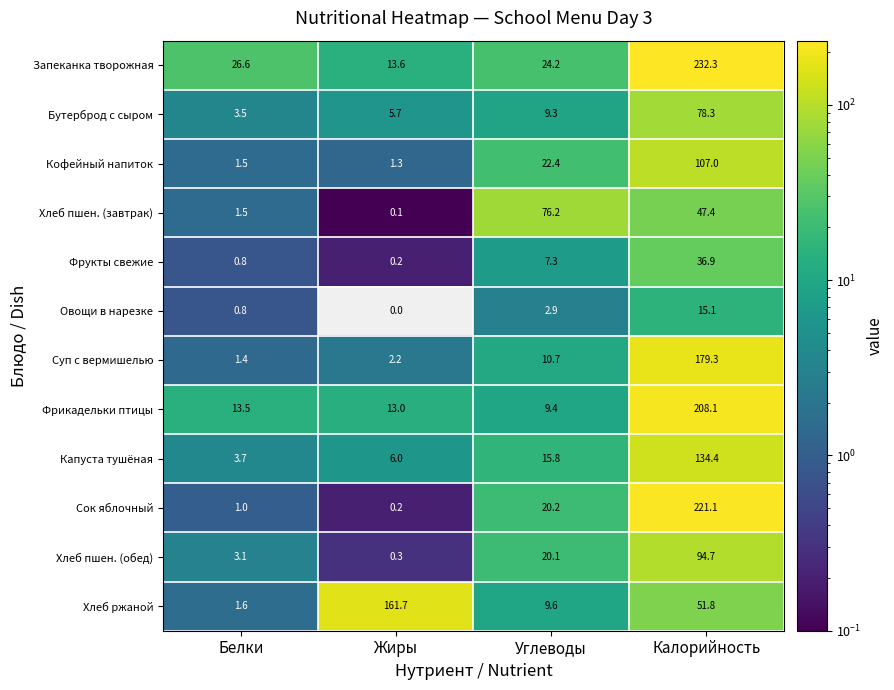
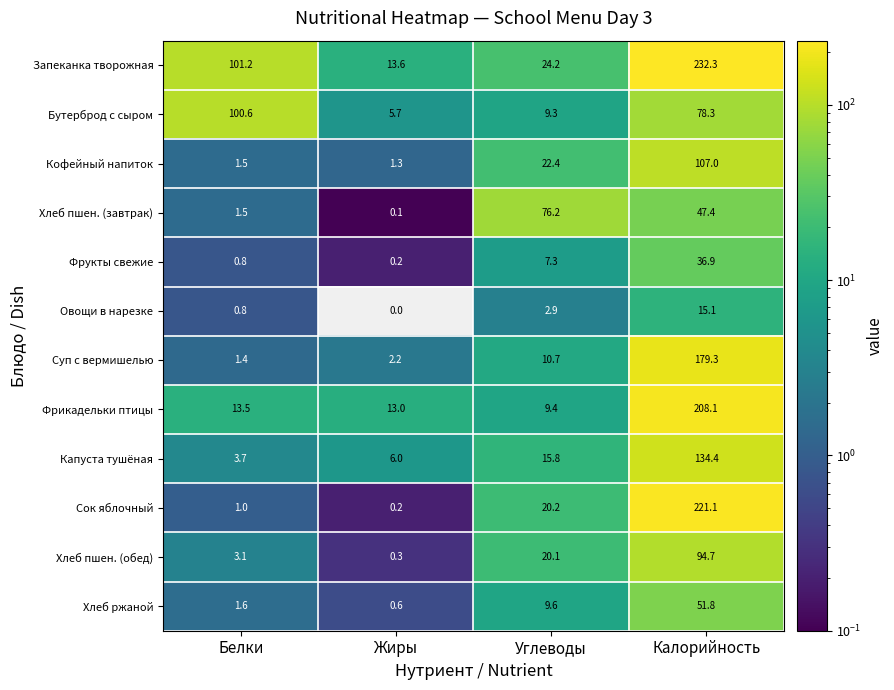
Запеканка творожная, Белки: 26.6 -> 101.2
Бутерброд с сыром, Белки: 3.5 -> 100.6
Хлеб ржаной, Жиры: 161.7 -> 0.6
